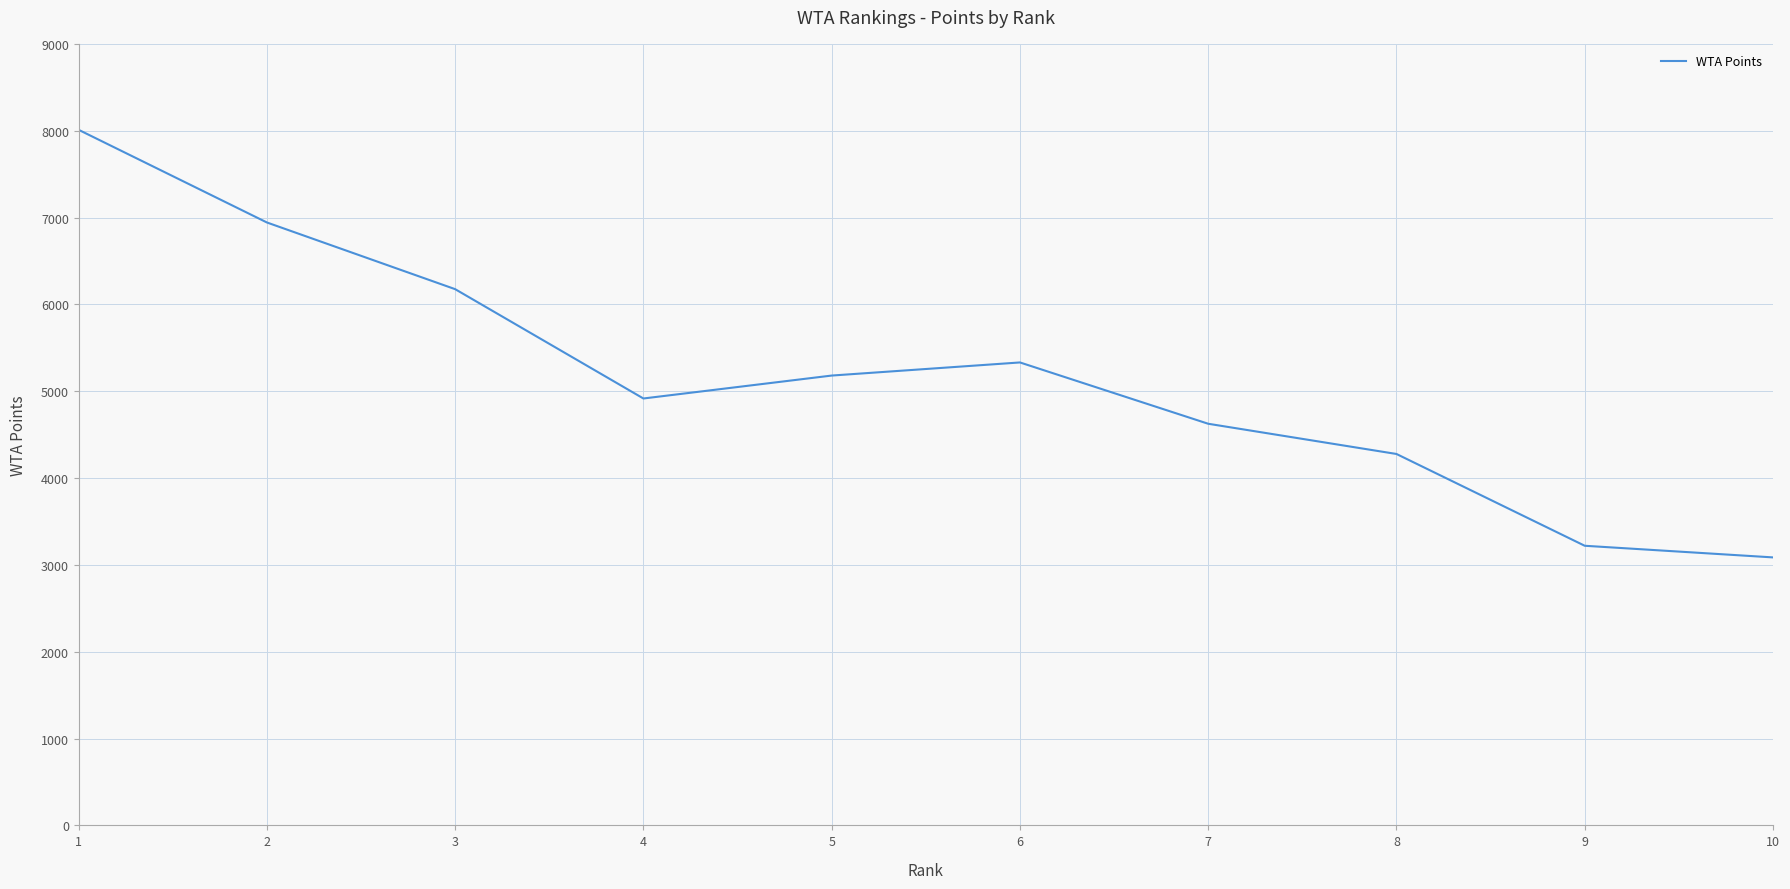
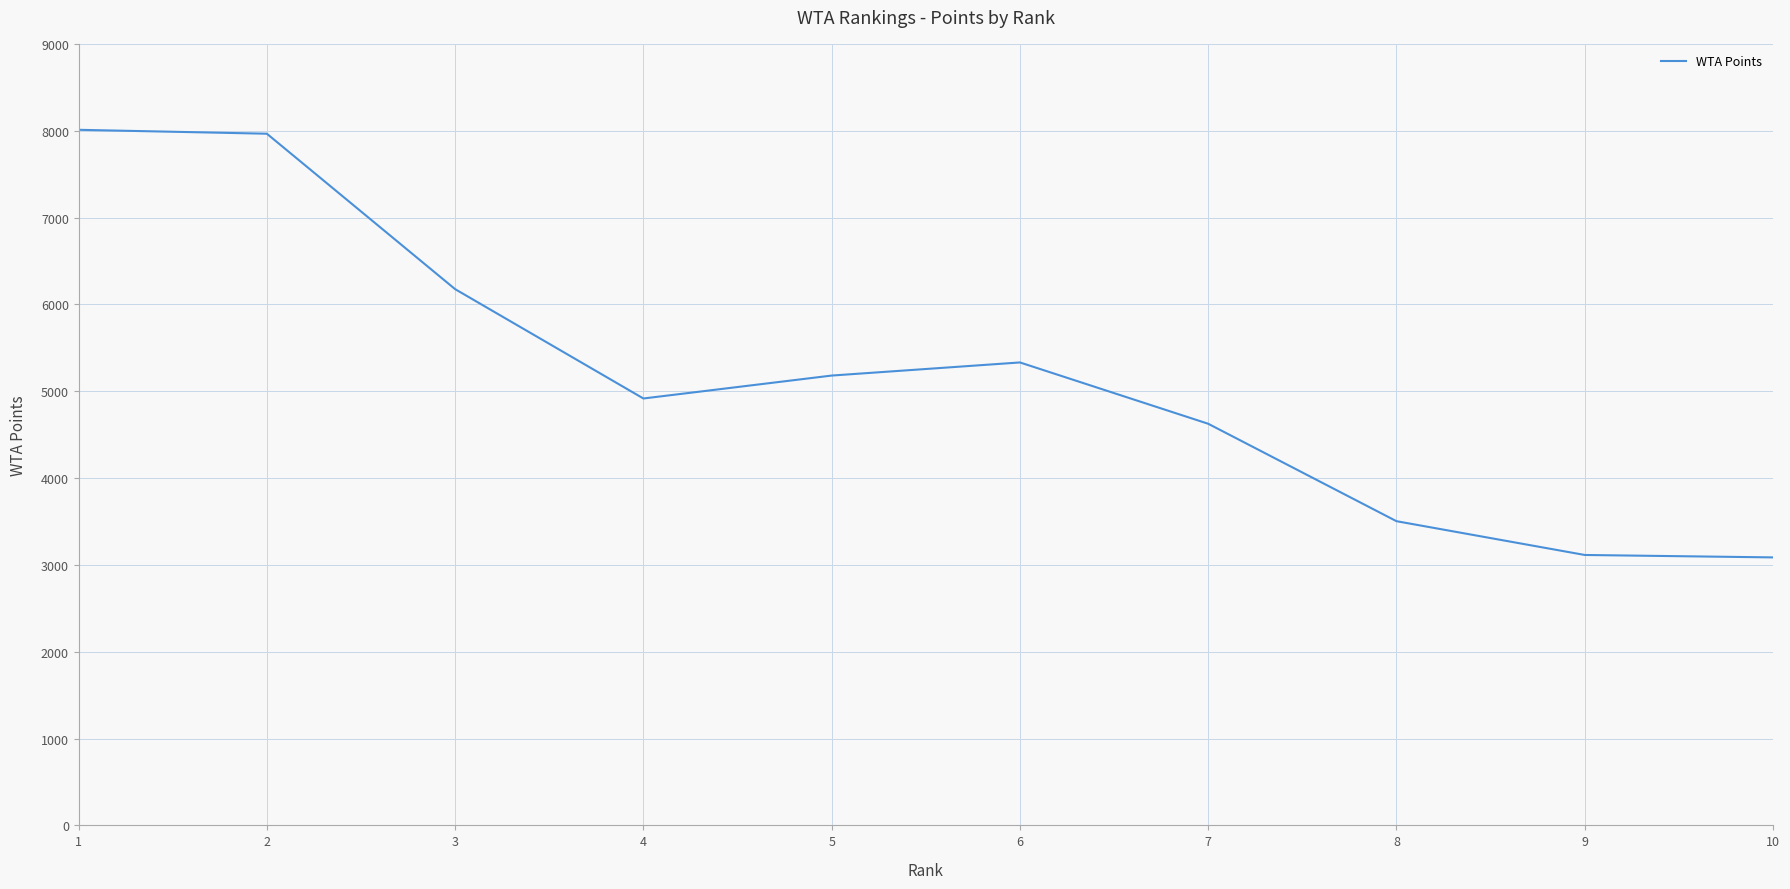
2: 6900 -> 8000
8: 4300 -> 3500
9: 3200 -> 3100
